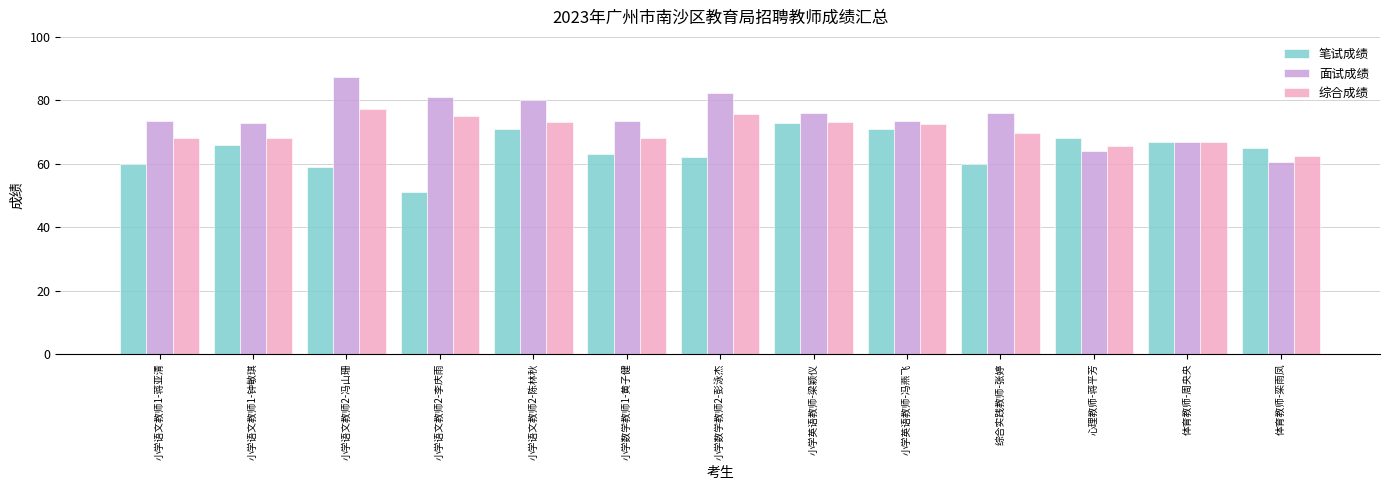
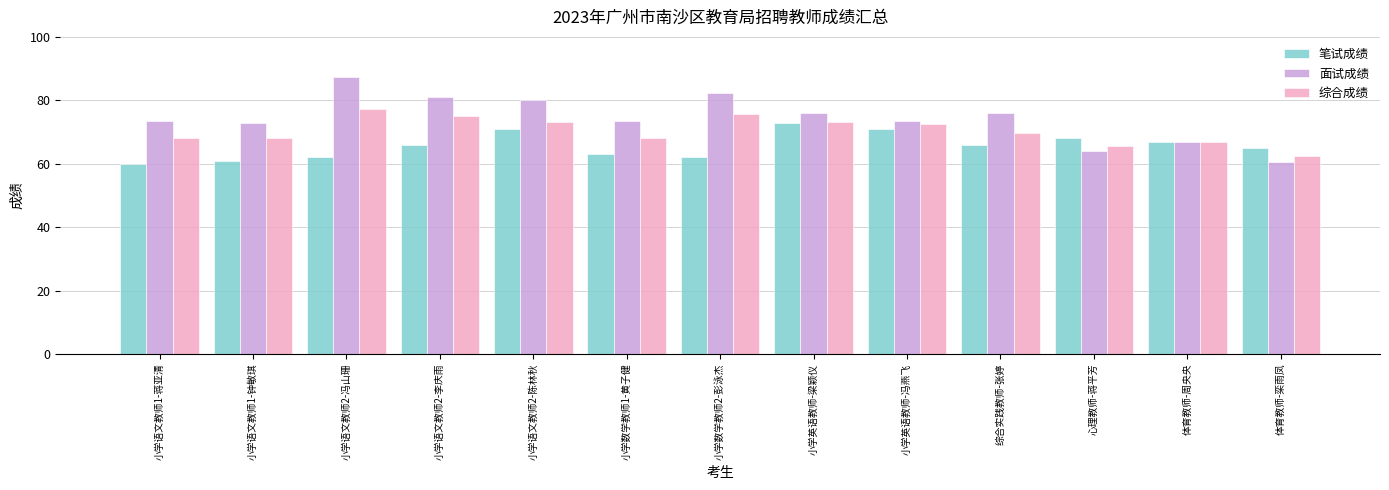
笔试成绩, 小学语文教师1-钟敏琪: 66 -> 61
笔试成绩, 小学语文教师2-冯山珊: 59 -> 62
笔试成绩, 小学语文教师2-李庆雨: 51 -> 66
笔试成绩, 综合实践教师-张婷: 60 -> 66
